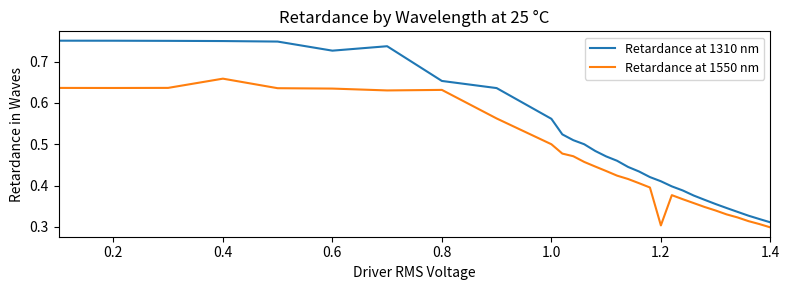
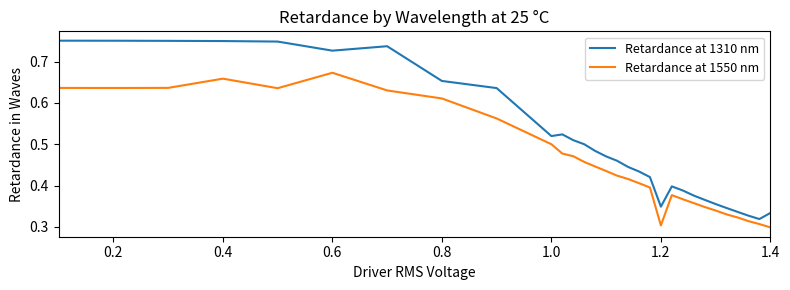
Retardance at 1550 nm, 0.6: 0.63 -> 0.67
Retardance at 1550 nm, 0.8: 0.63 -> 0.61
Retardance at 1310 nm, 1.0: 0.56 -> 0.52
Retardance at 1310 nm, 1.2: 0.41 -> 0.35
Retardance at 1310 nm, 1.4: 0.31 -> 0.33
